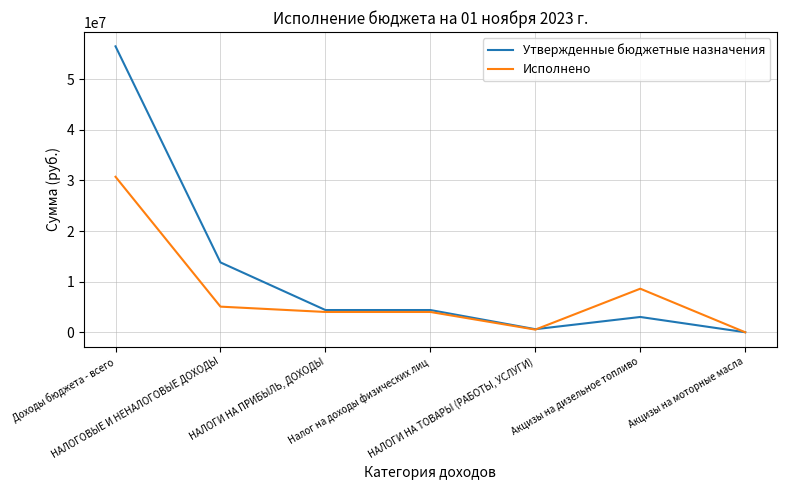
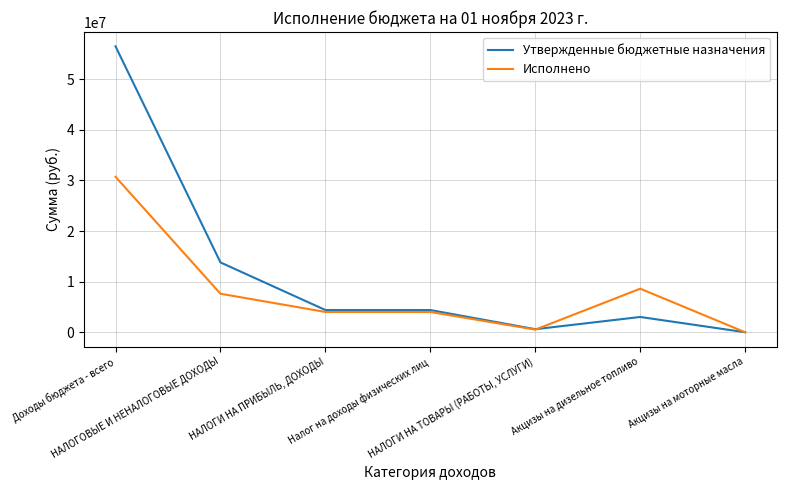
Исполнено, НАЛОГОВЫЕ И НЕНАЛОГОВЫЕ ДОХОДЫ: 5000000 -> 8000000
